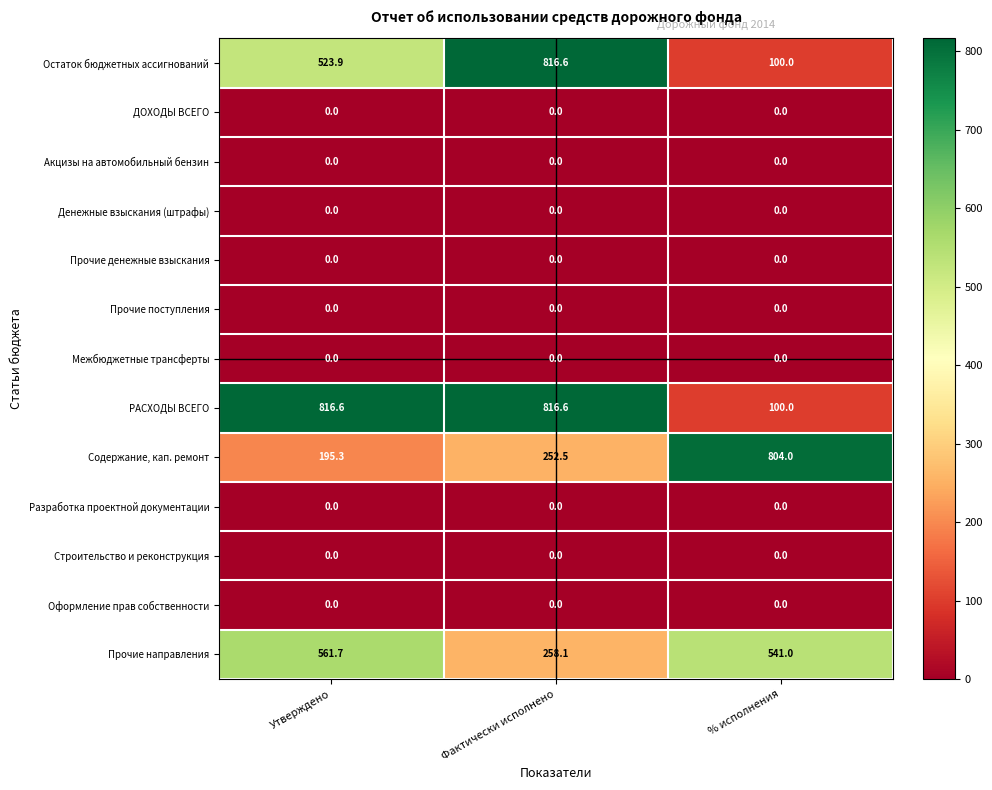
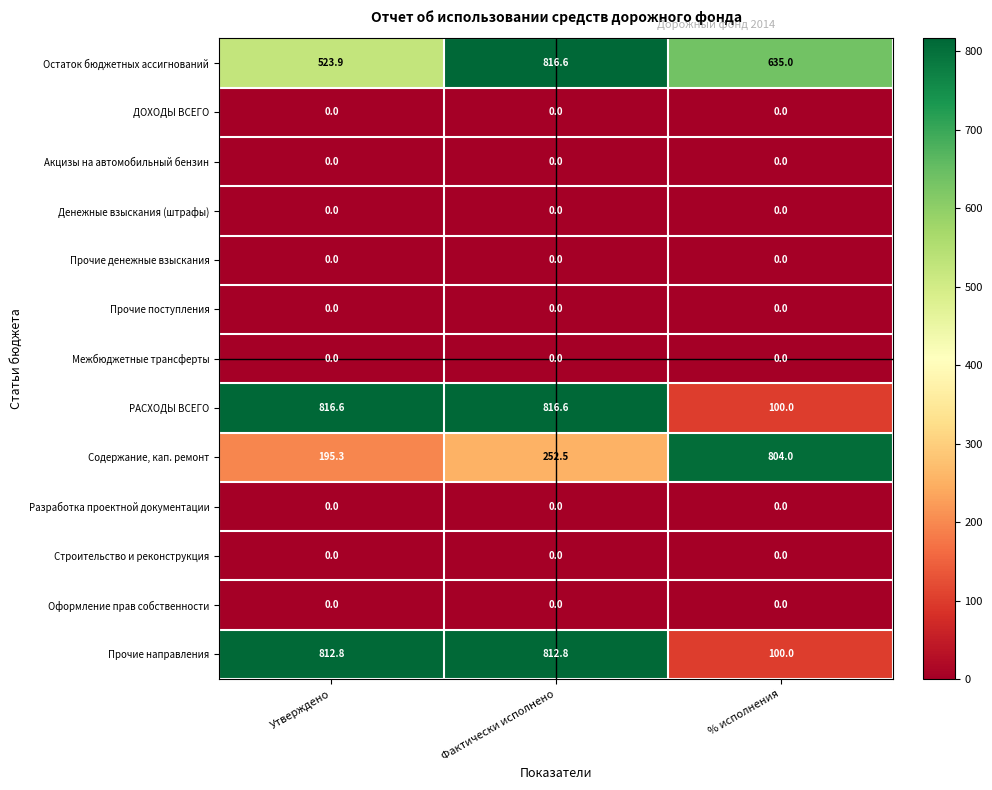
Остаток бюджетных ассигнований, % исполнения: 100.0 -> 635.0
Прочие направления, Утверждено: 561.7 -> 812.8
Прочие направления, Фактически исполнено: 258.1 -> 812.8
Прочие направления, % исполнения: 541.0 -> 100.0
